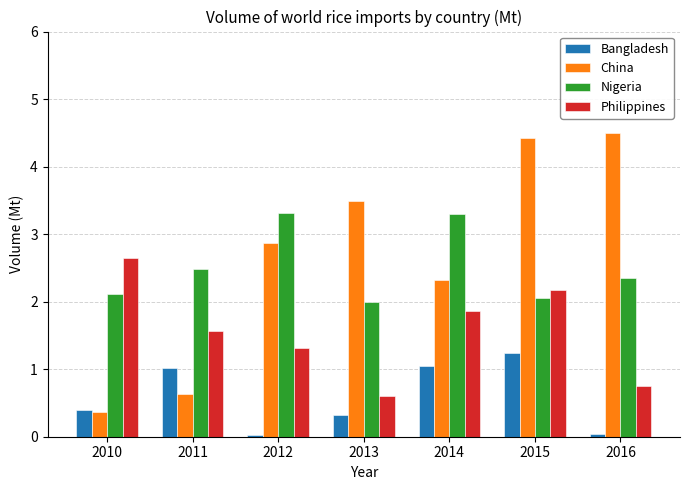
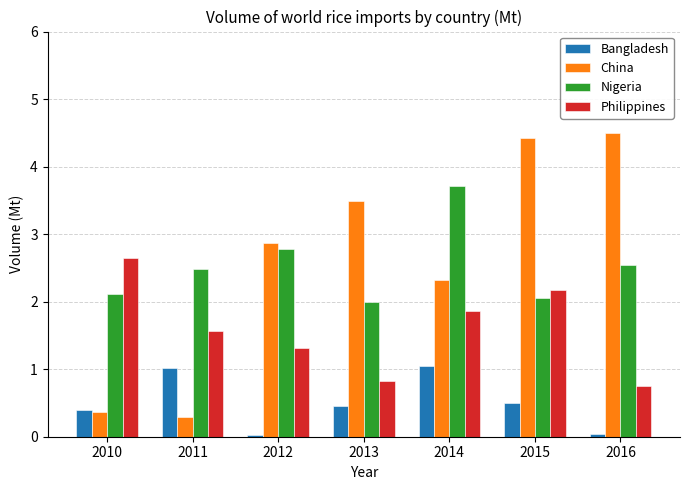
China, 2011: 0.6 -> 0.3
Nigeria, 2012: 3.3 -> 2.8
Bangladesh, 2013: 0.3 -> 0.4
Philippines, 2013: 0.6 -> 0.8
Nigeria, 2014: 3.3 -> 3.7
Bangladesh, 2015: 1.2 -> 0.5
Nigeria, 2016: 2.4 -> 2.6
